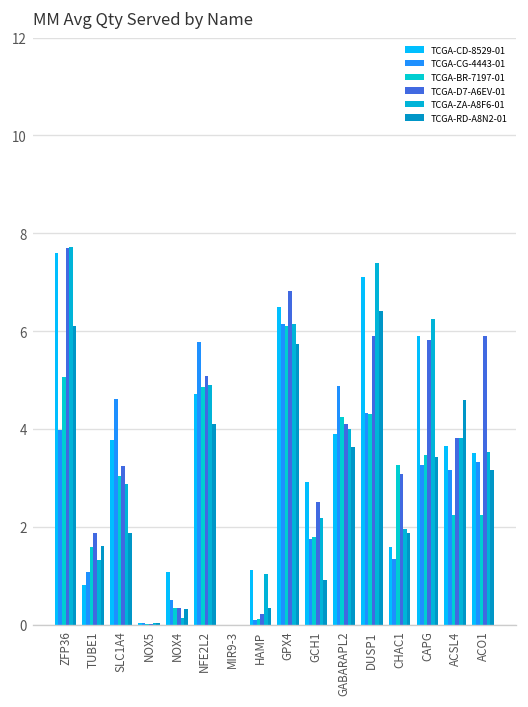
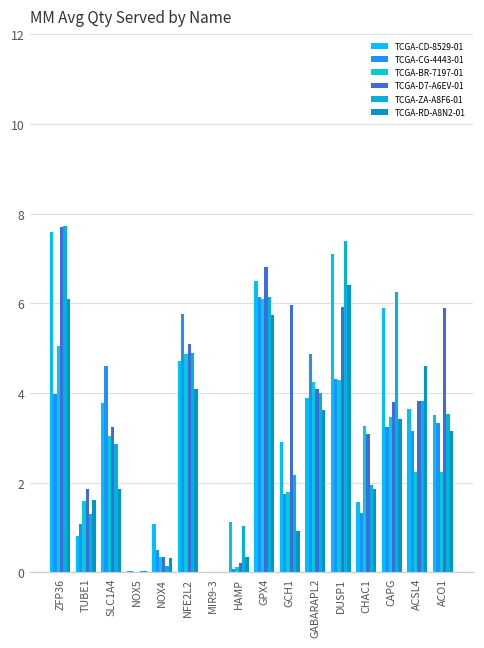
TCGA-D7-A6EV-01, GCH1: 2.5 -> 6.0
TCGA-D7-A6EV-01, CAPG: 5.8 -> 3.8
